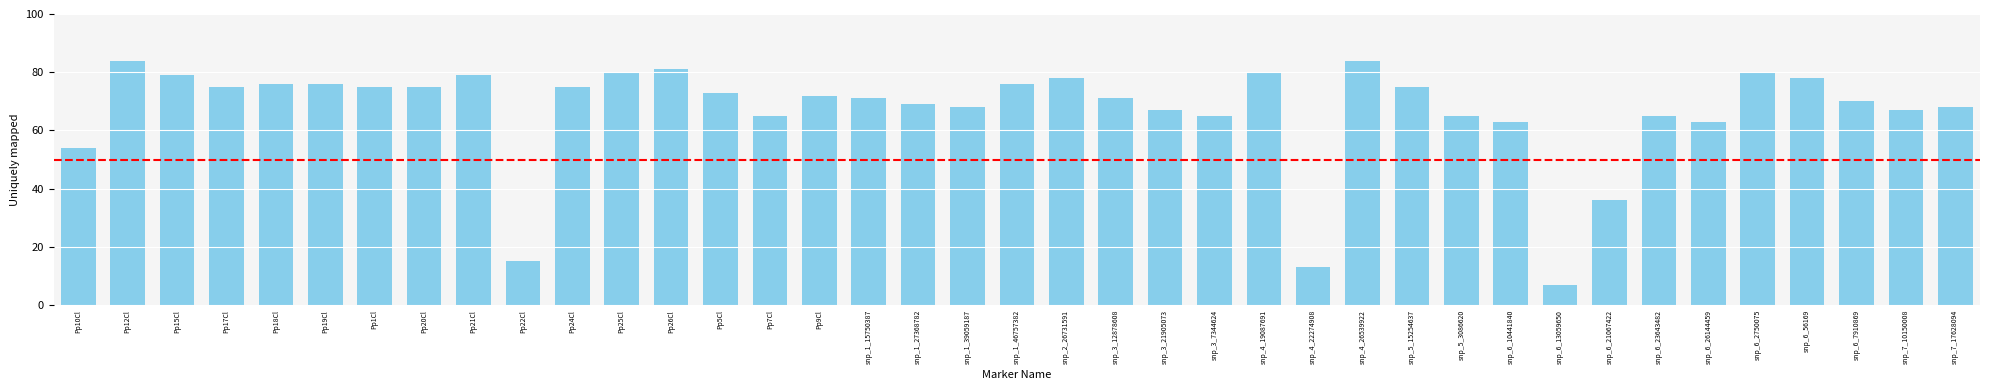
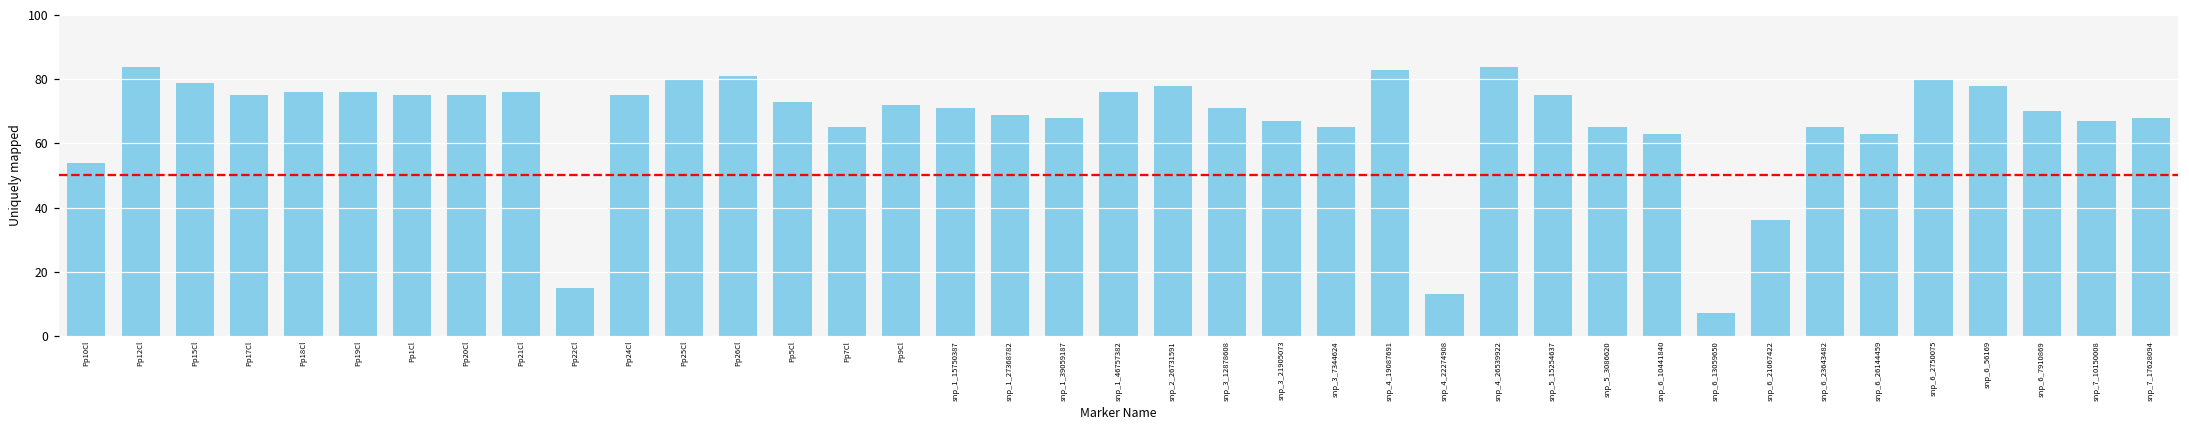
Pp21Cl: 79 -> 76
snp_4_19087691: 80 -> 83
